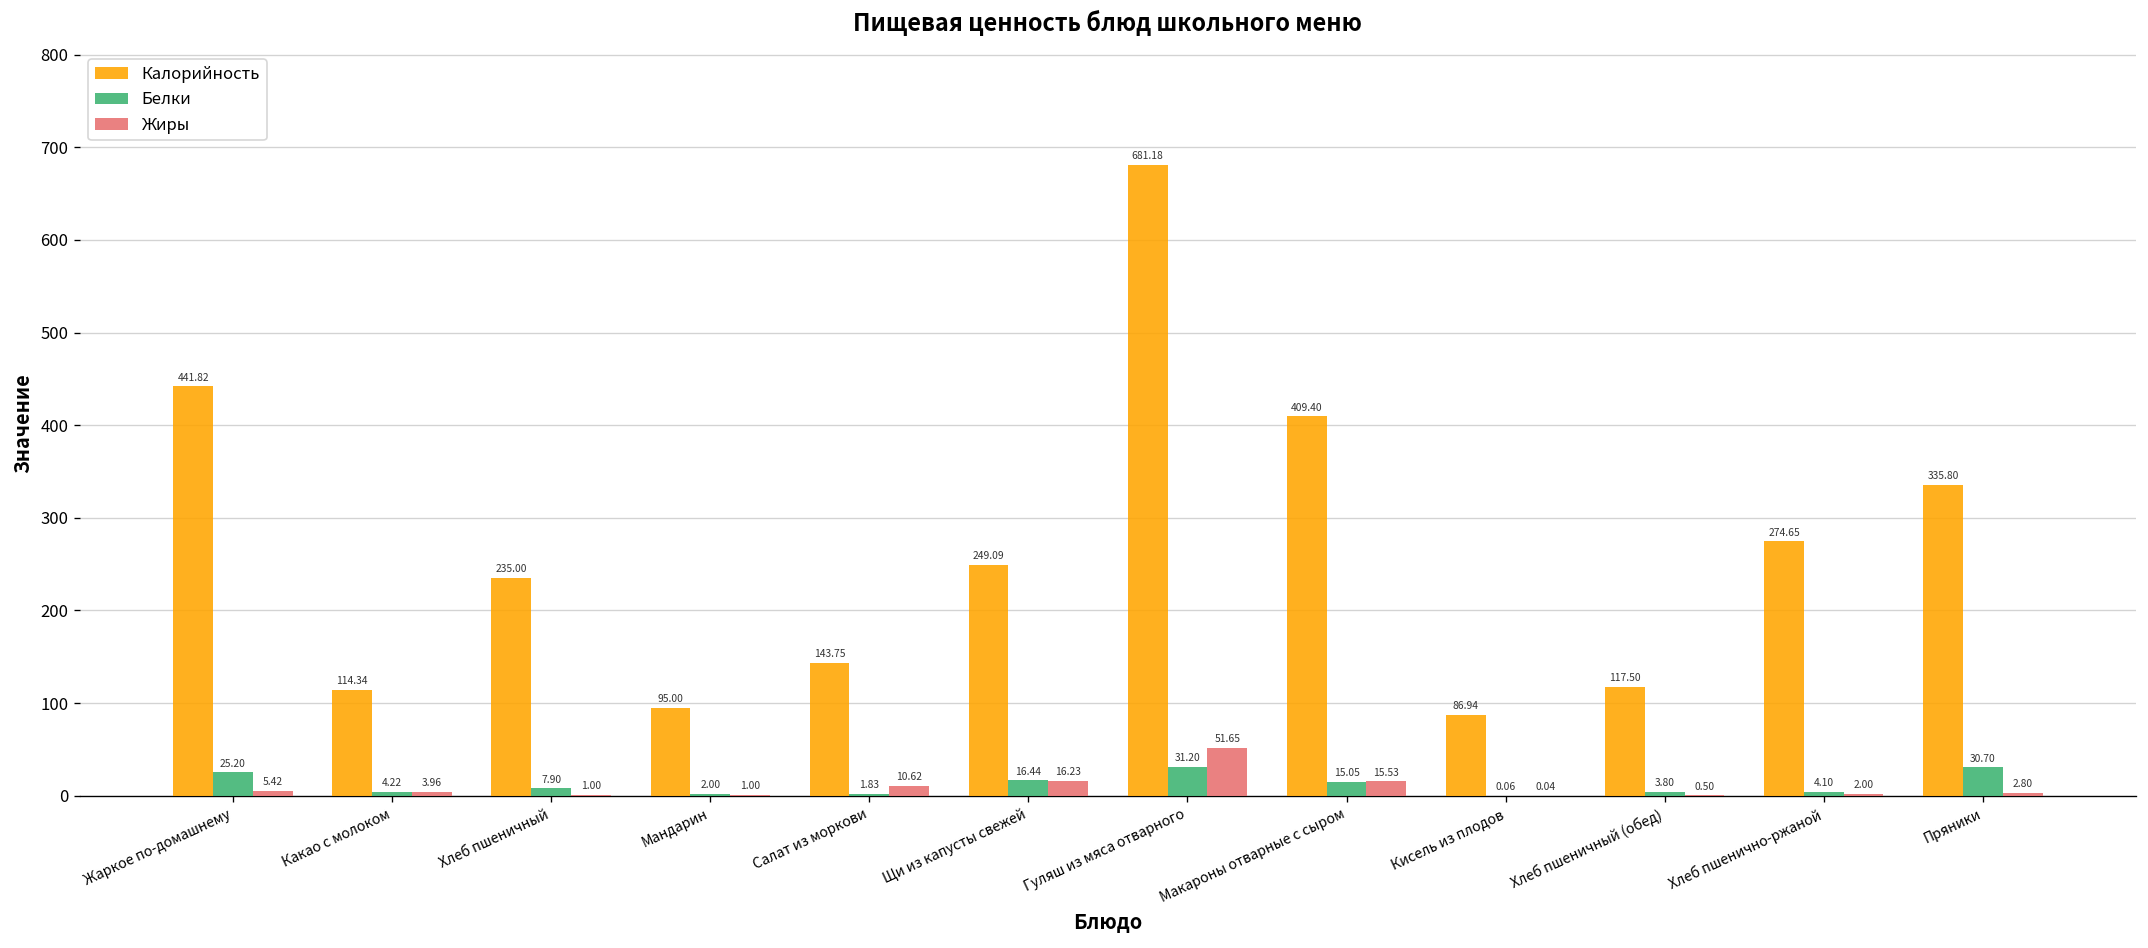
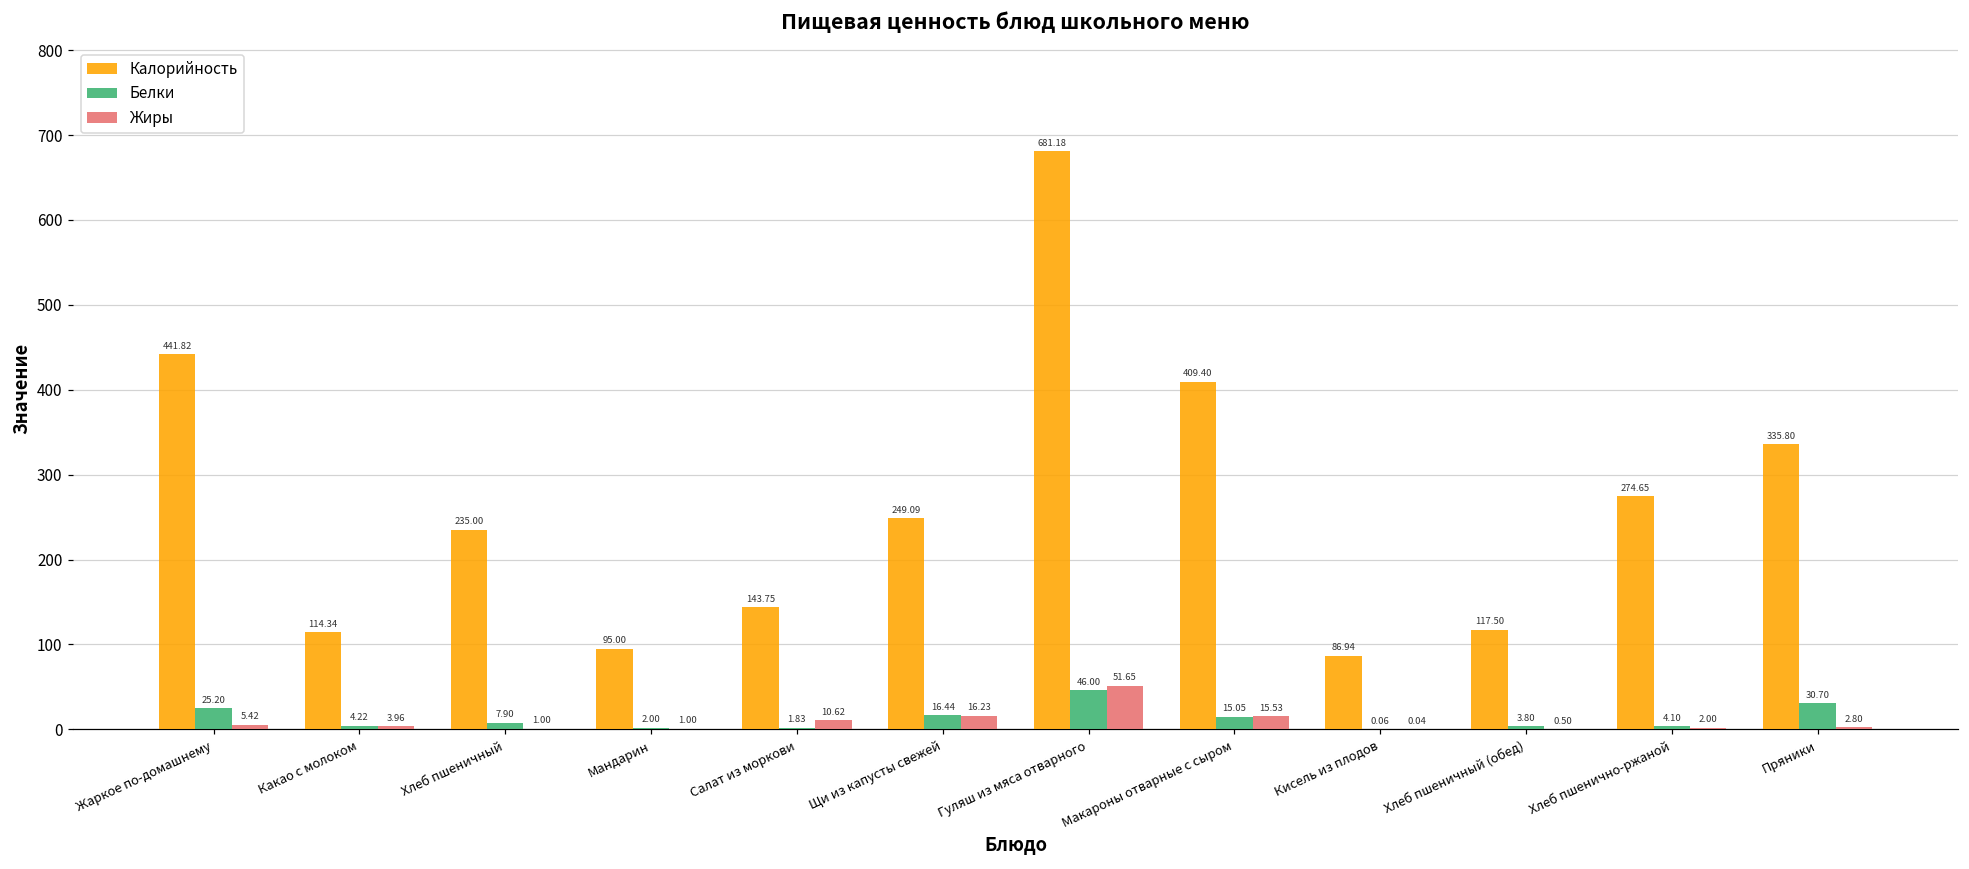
Белки, Гуляш из мяса отварного: 31.20 -> 46.00
